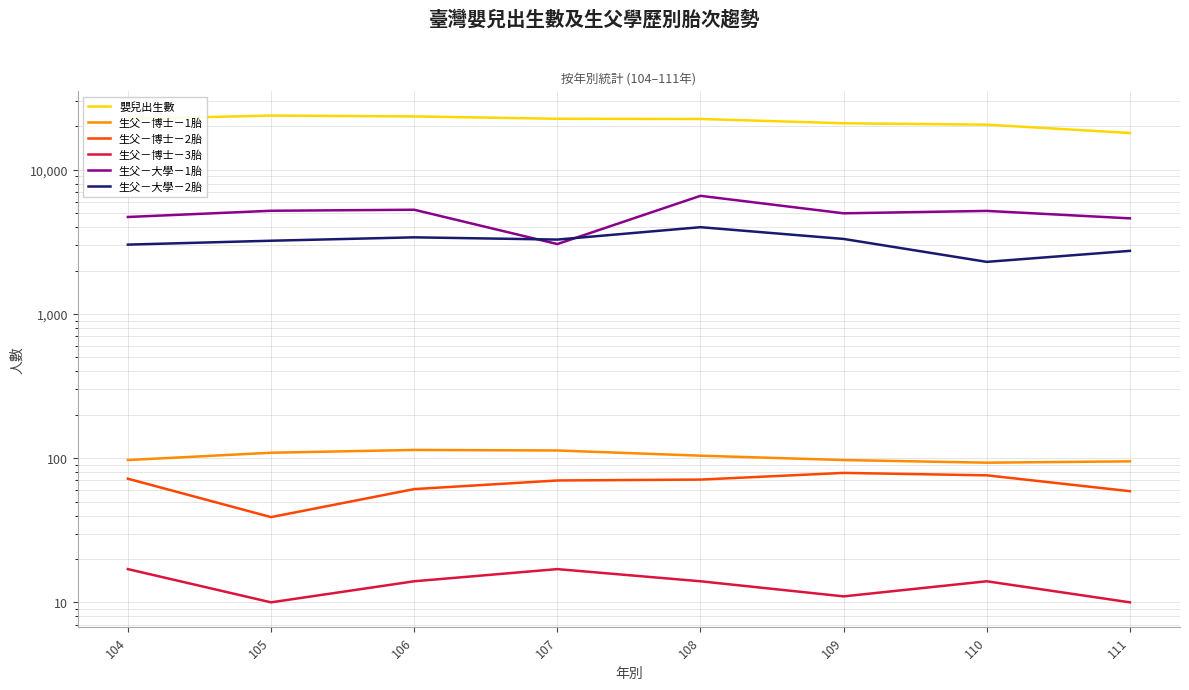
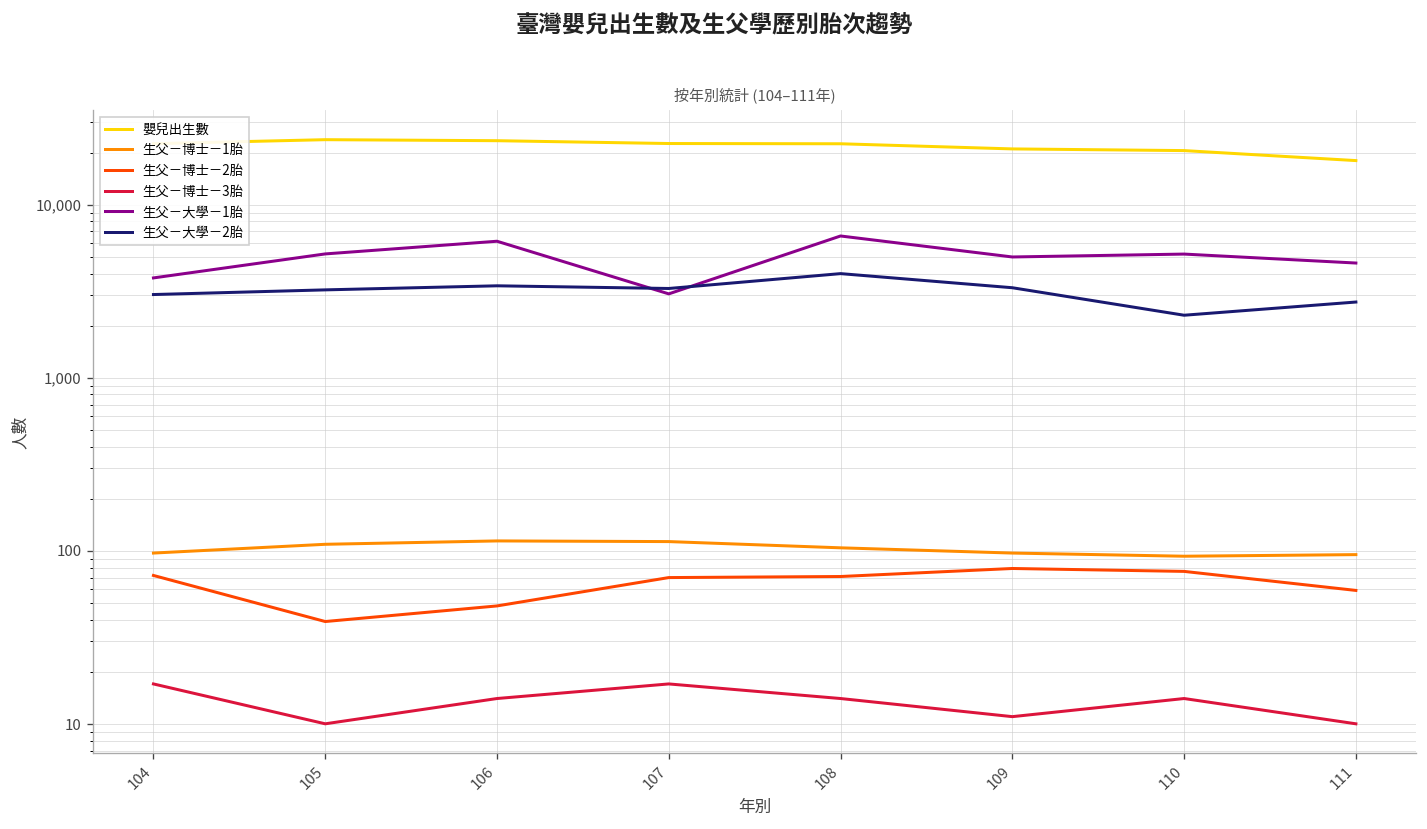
生父－大學－1胎, 104: 4,700 -> 3,800
生父－博士－2胎, 106: 61 -> 48
生父－大學－1胎, 106: 5,300 -> 6,100
